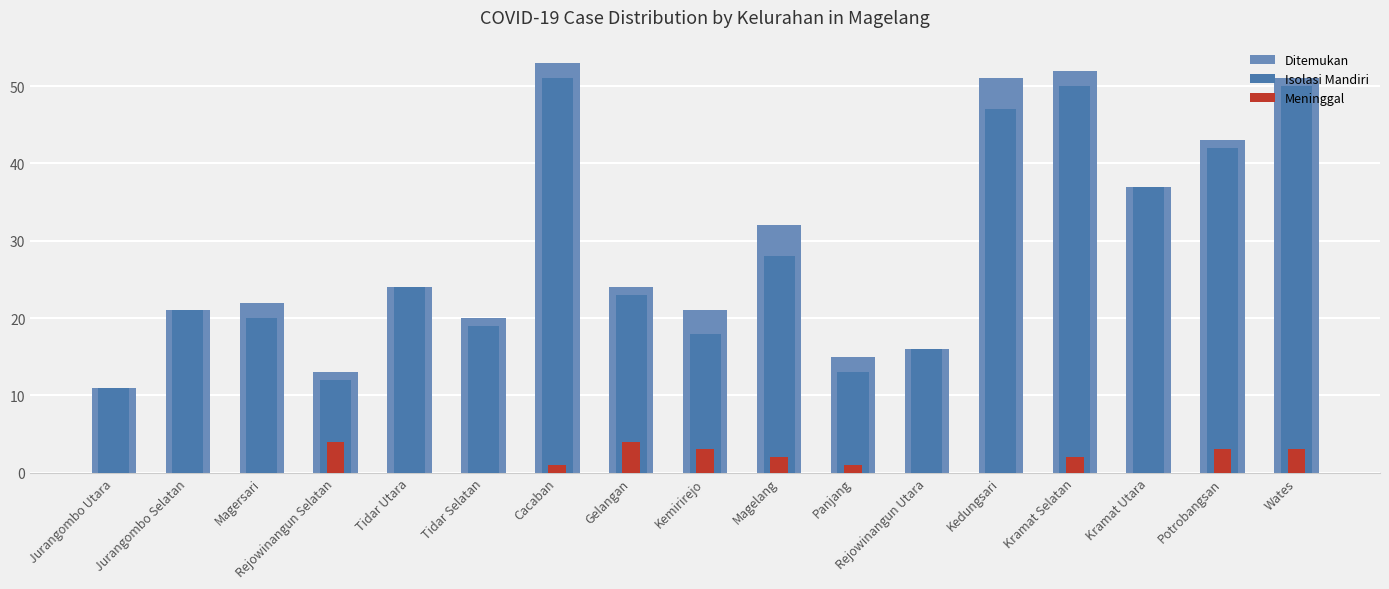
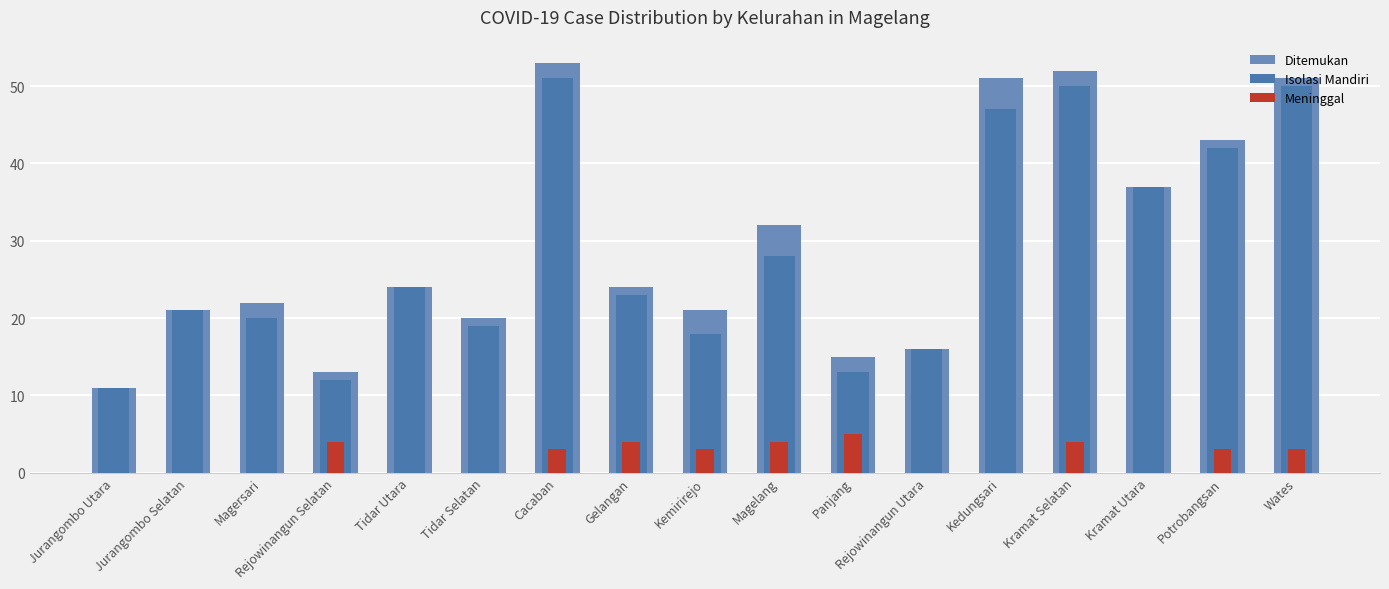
Meninggal, Cacaban: 1 -> 3
Meninggal, Magelang: 2 -> 4
Meninggal, Panjang: 1 -> 5
Meninggal, Kramat Selatan: 2 -> 4
